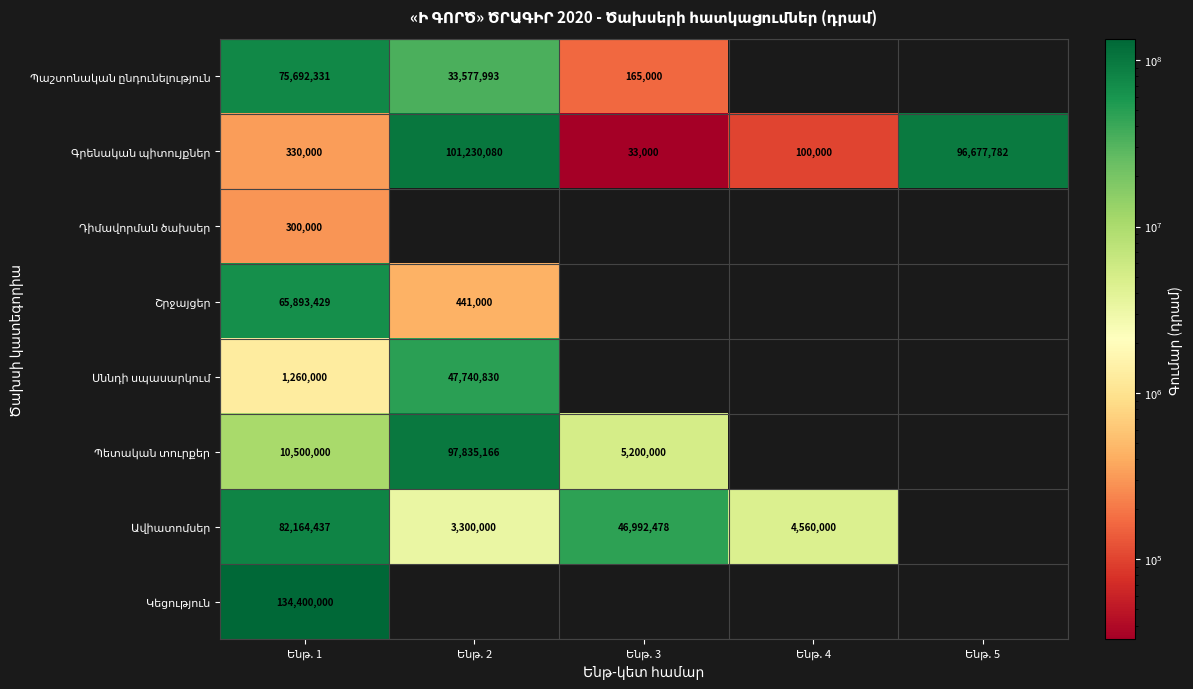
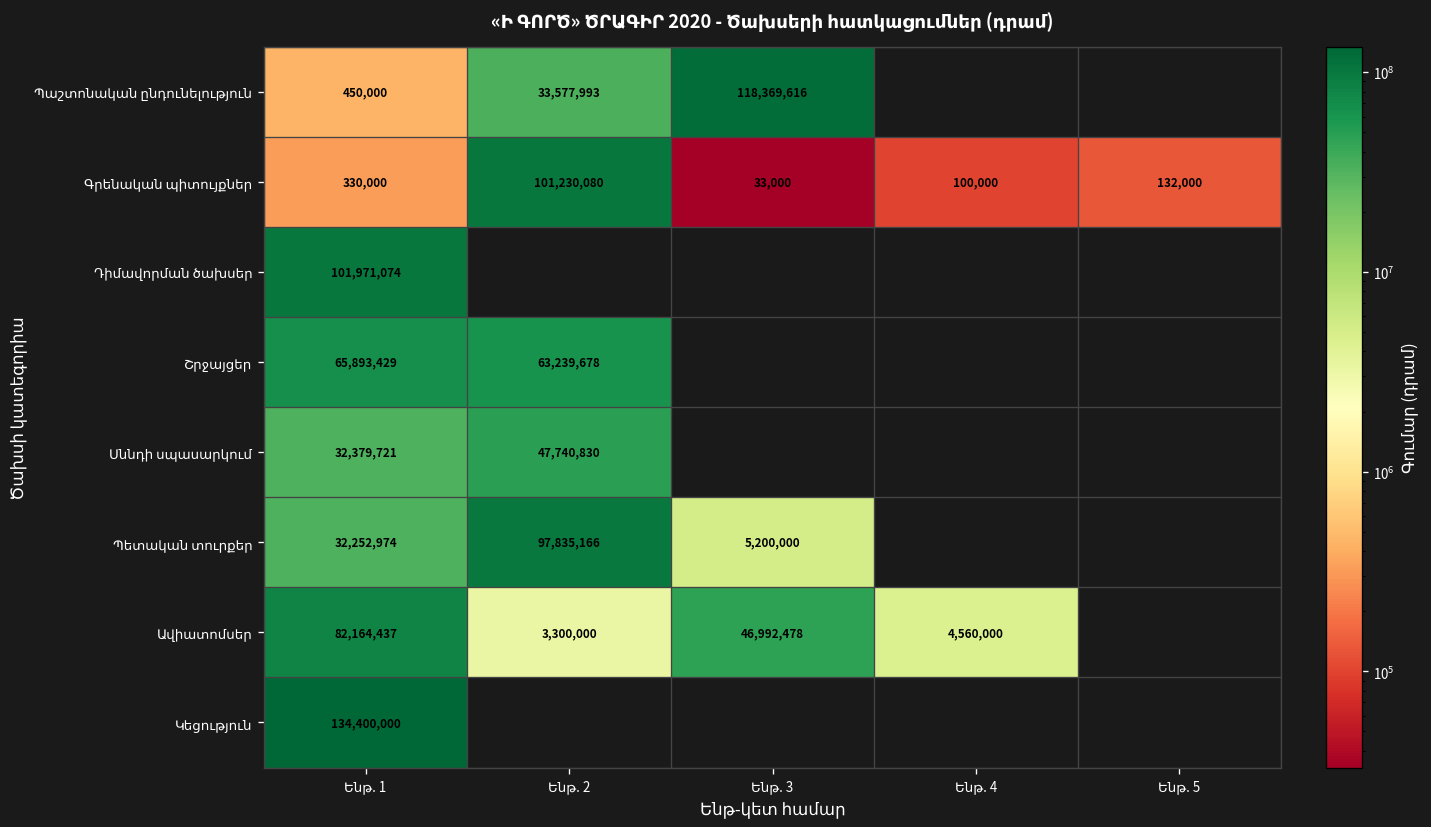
Պաշտոնական ընդունելություն, Ենթ. 1: 75,692,331 -> 450,000
Պաշտոնական ընդունելություն, Ենթ. 3: 165,000 -> 118,369,616
Գրենական պիտույքներ, Ենթ. 5: 96,677,782 -> 132,000
Դիմավորման ծախսեր, Ենթ. 1: 300,000 -> 101,971,074
Շրջայցեր, Ենթ. 2: 441,000 -> 63,239,678
Սննդի սպասարկում, Ենթ. 1: 1,260,000 -> 32,379,721
Պետական տուրքեր, Ենթ. 1: 10,500,000 -> 32,252,974
